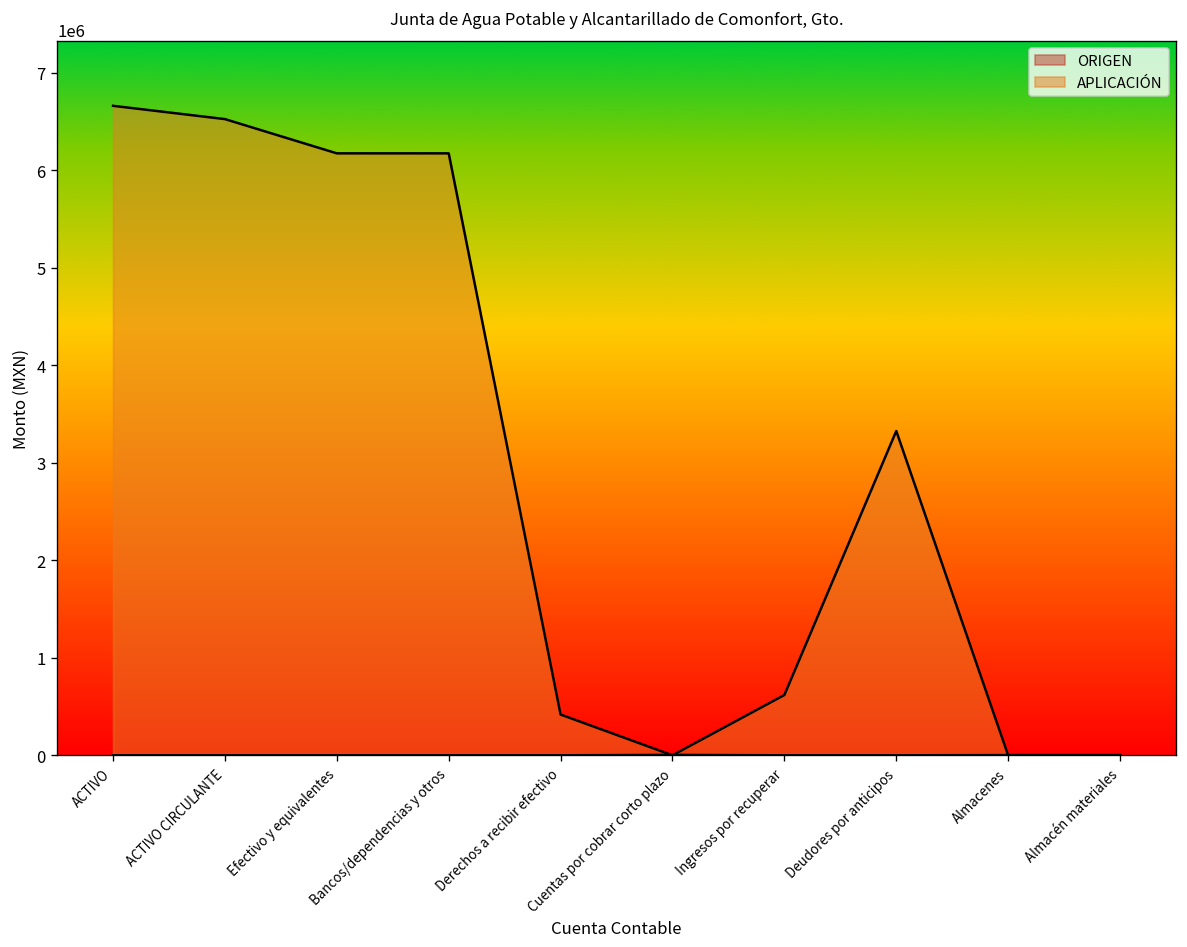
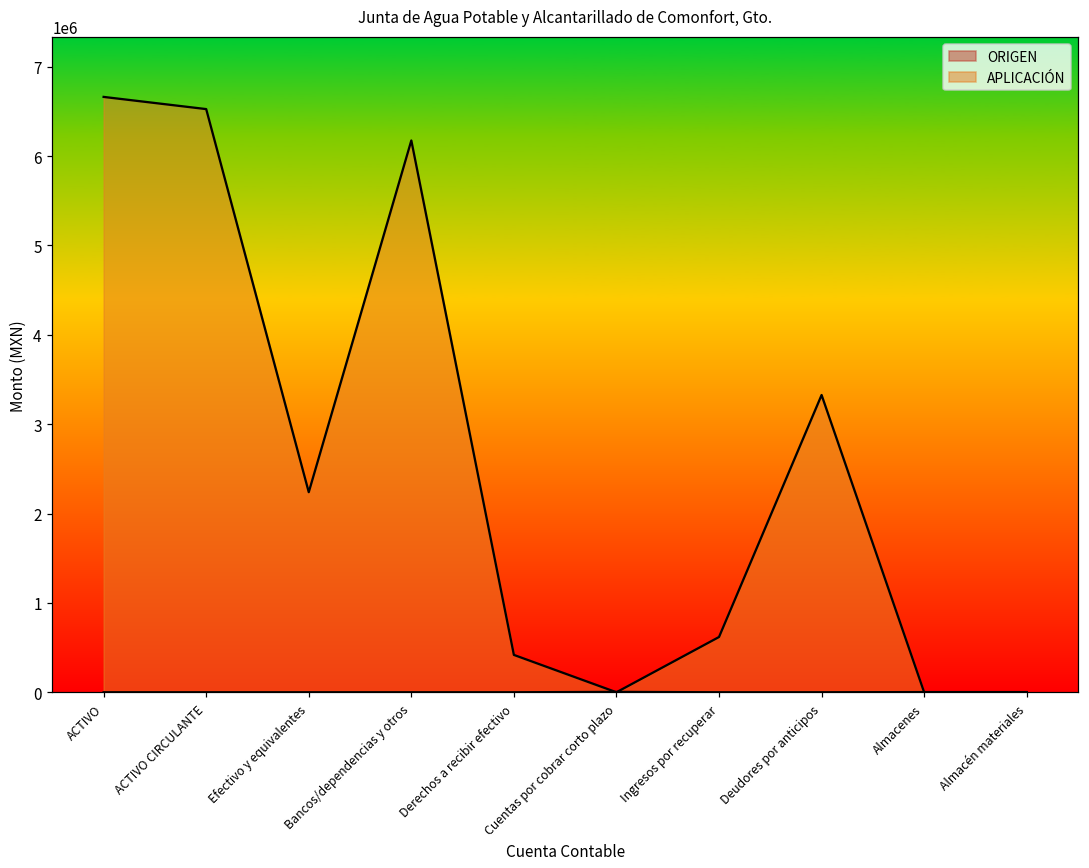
APLICACIÓN, Efectivo y equivalentes: 6200000 -> 2200000
